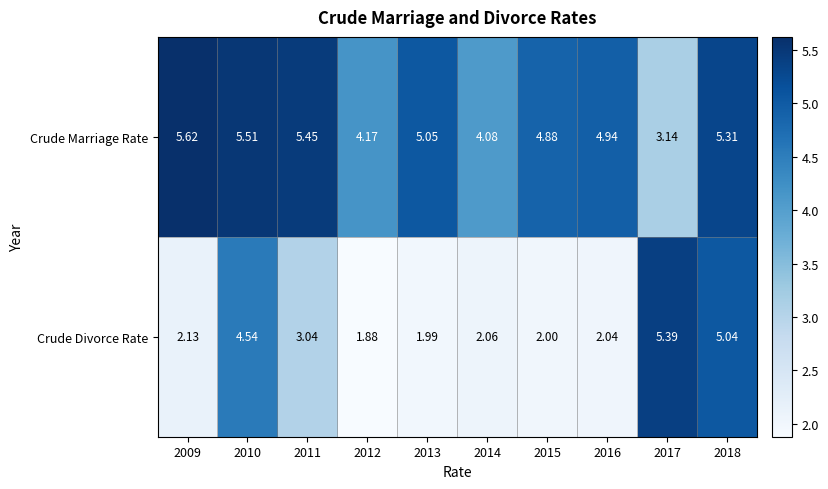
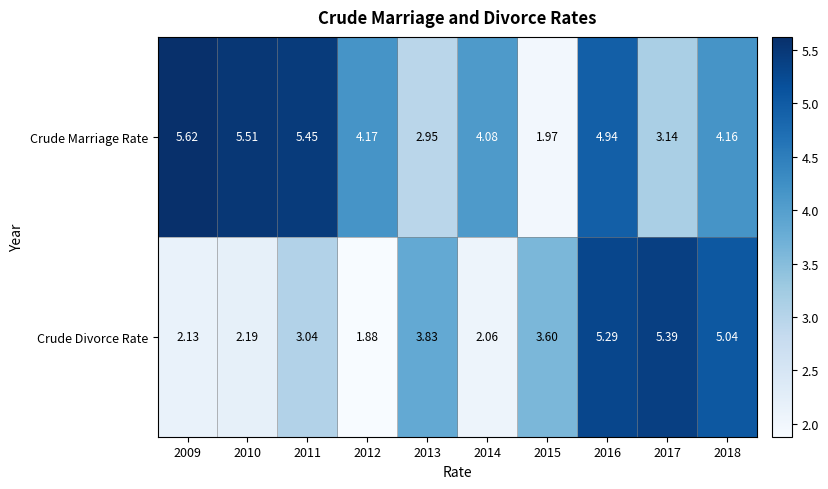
Crude Marriage Rate, 2013: 5.05 -> 2.95
Crude Marriage Rate, 2015: 4.88 -> 1.97
Crude Marriage Rate, 2018: 5.31 -> 4.16
Crude Divorce Rate, 2010: 4.54 -> 2.19
Crude Divorce Rate, 2013: 1.99 -> 3.83
Crude Divorce Rate, 2015: 2.00 -> 3.60
Crude Divorce Rate, 2016: 2.04 -> 5.29
